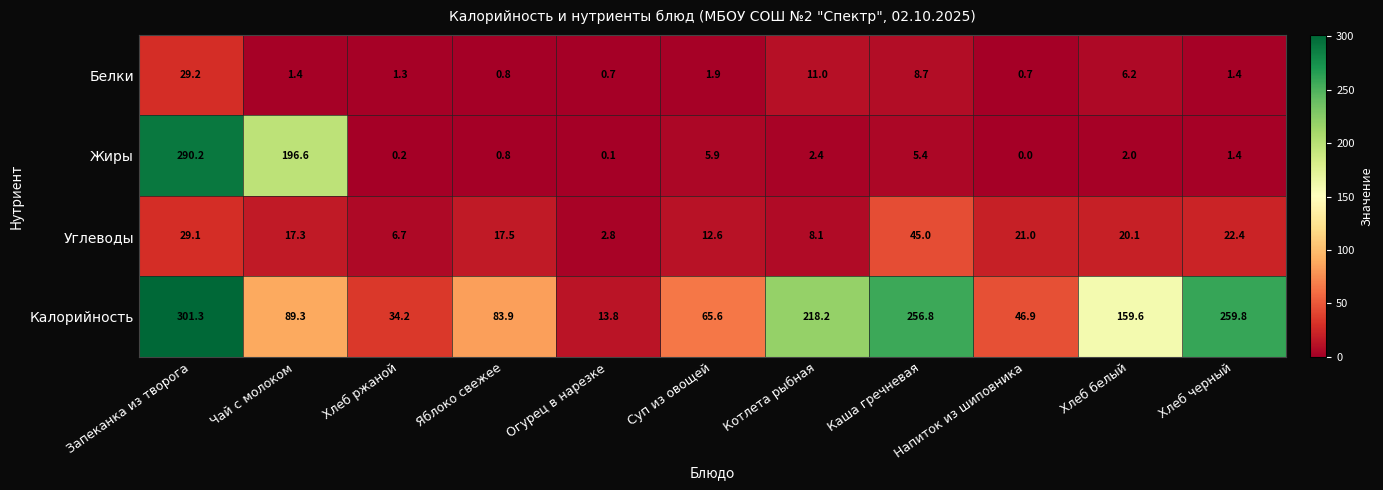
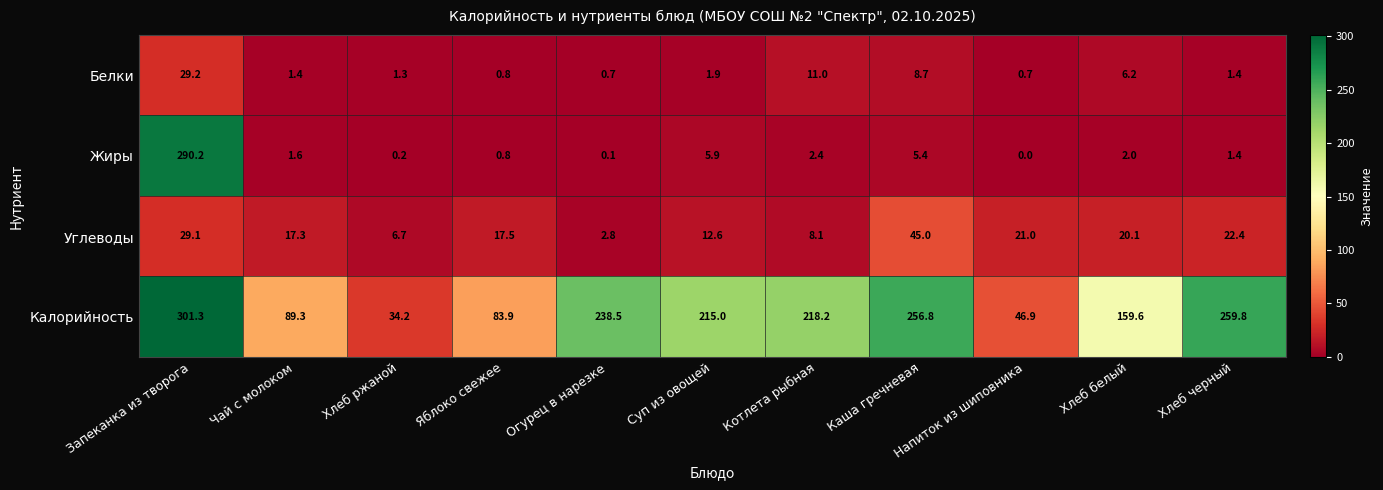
Жиры, Чай с молоком: 196.6 -> 1.6
Калорийность, Огурец в нарезке: 13.8 -> 238.5
Калорийность, Суп из овощей: 65.6 -> 215.0
